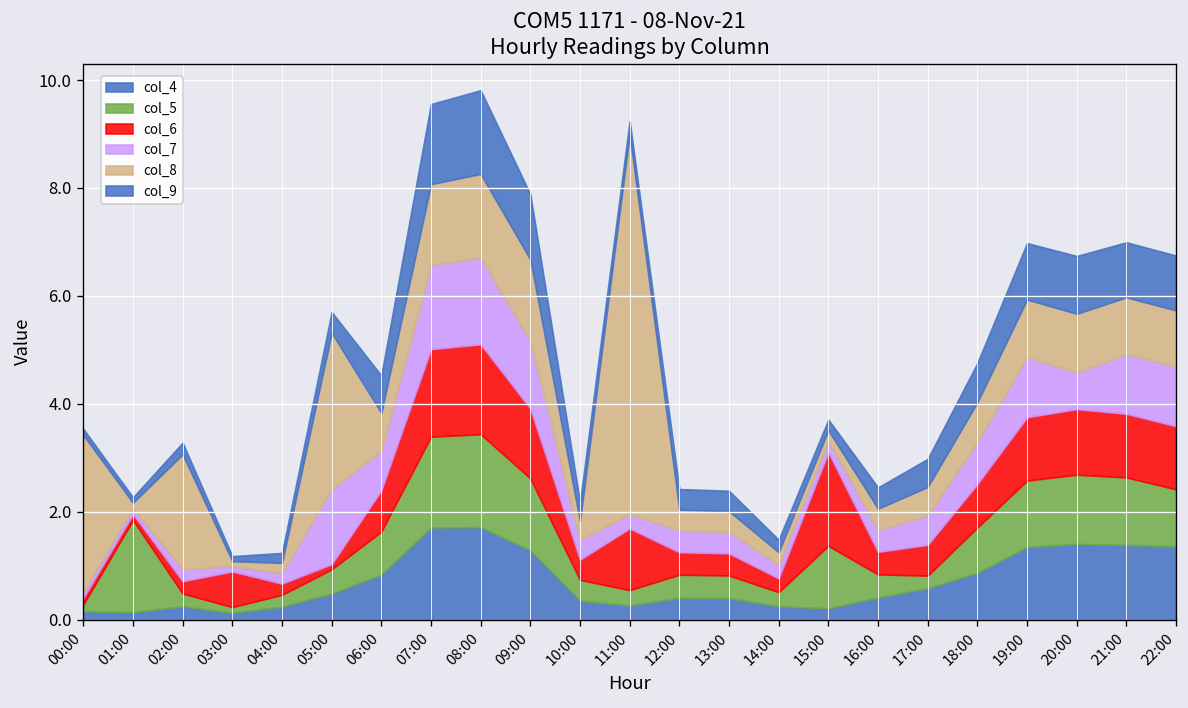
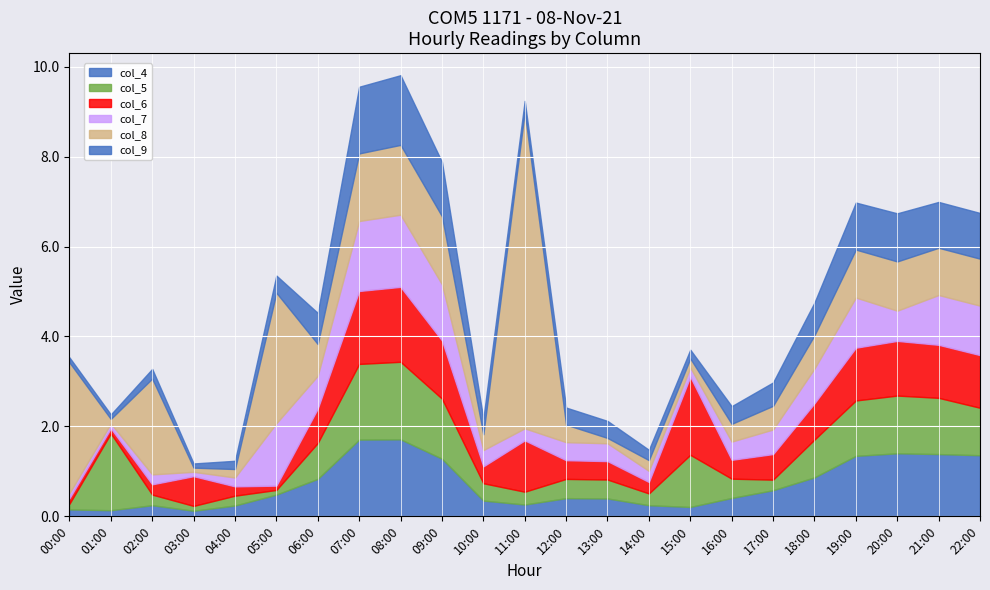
col_5, 05:00: 0.4 -> 0.1
col_8, 13:00: 0.4 -> 0.1
